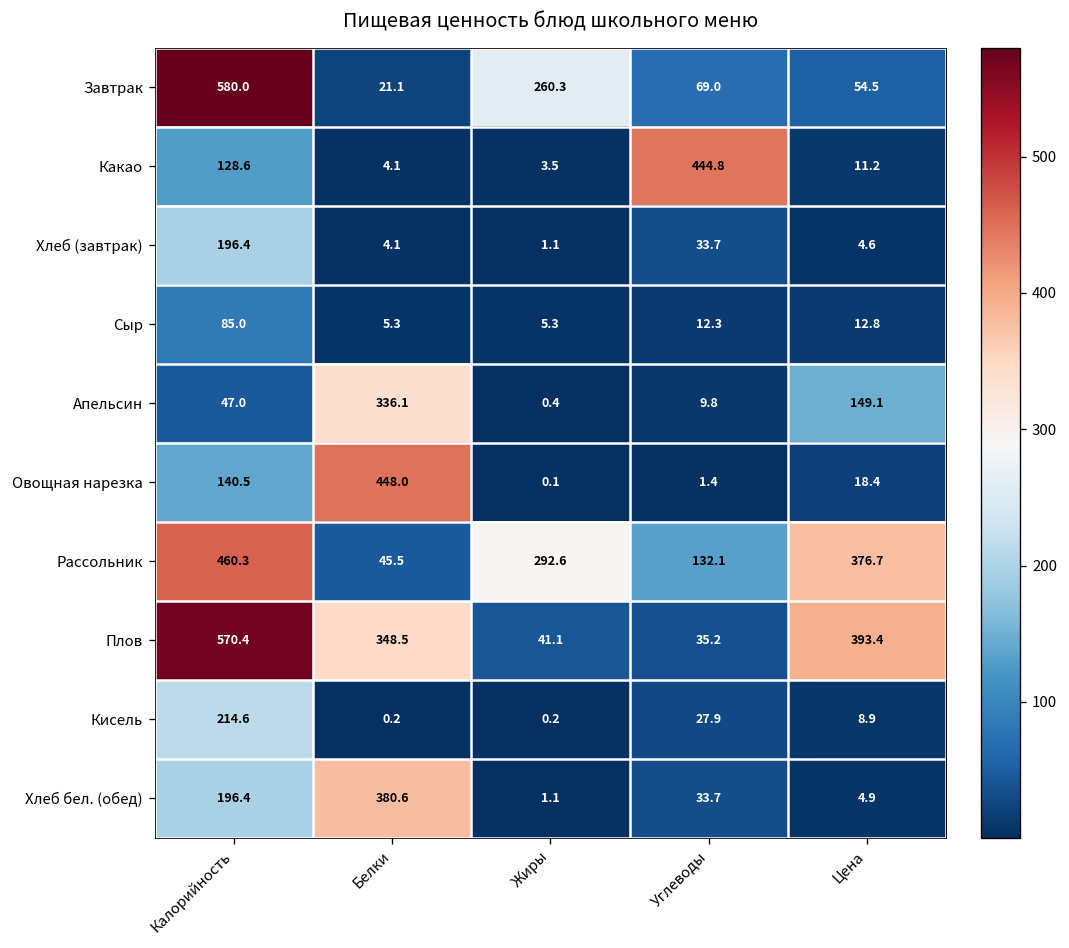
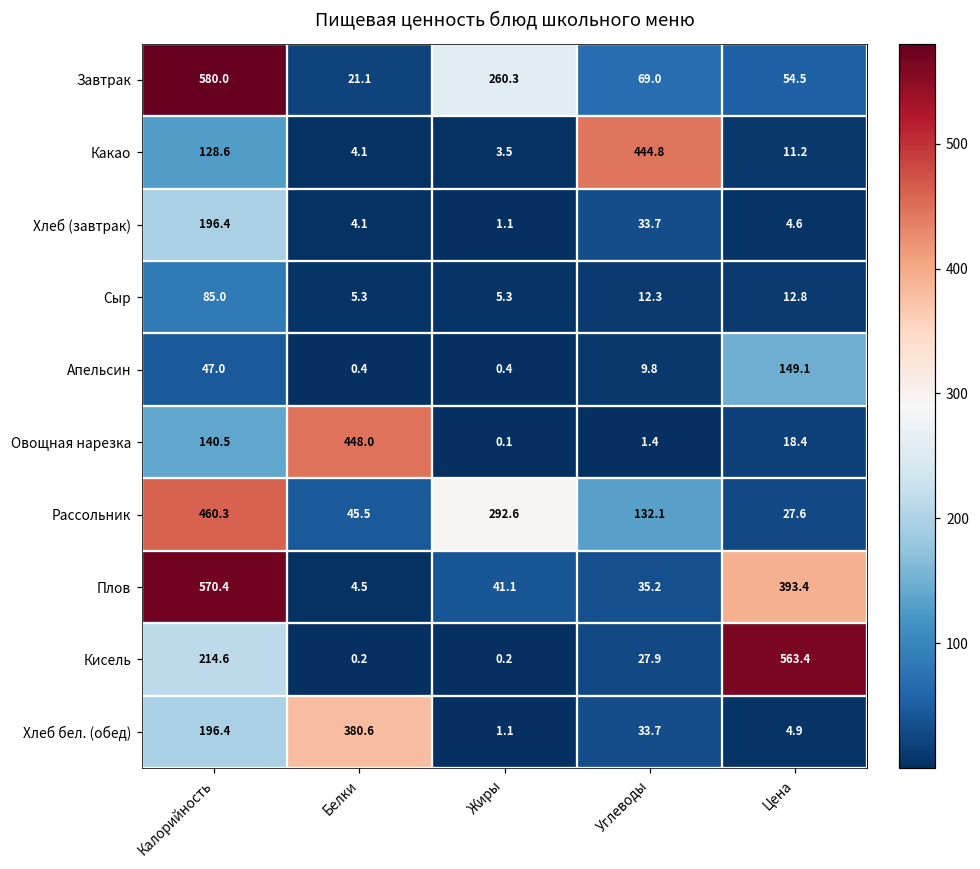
Апельсин, Белки: 336.1 -> 0.4
Рассольник, Цена: 376.7 -> 27.6
Плов, Белки: 348.5 -> 4.5
Кисель, Цена: 8.9 -> 563.4
